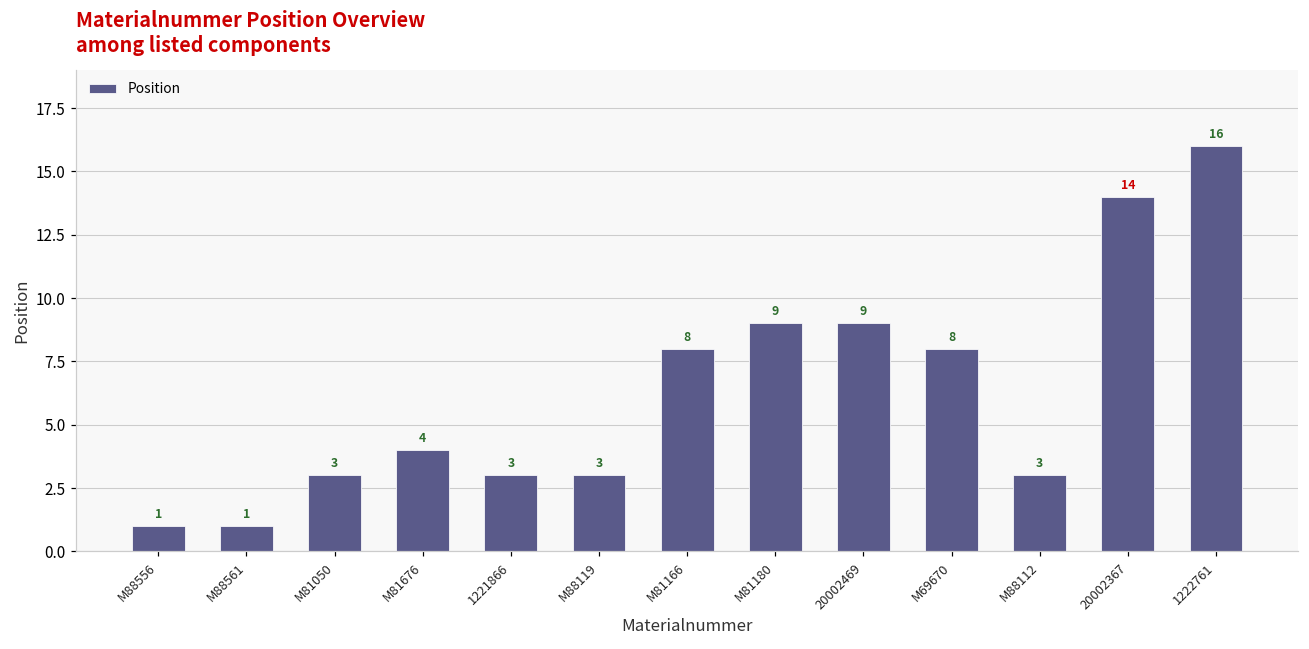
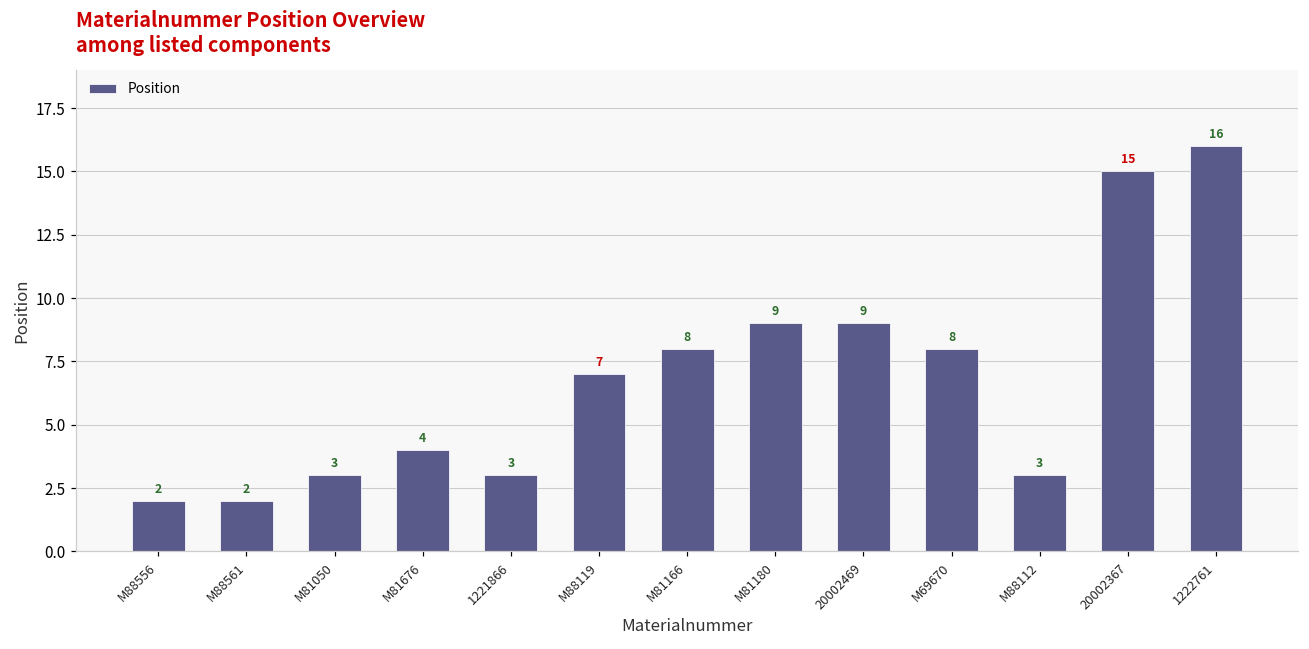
M88556: 1 -> 2
M88561: 1 -> 2
M88119: 3 -> 7
20002367: 14 -> 15
